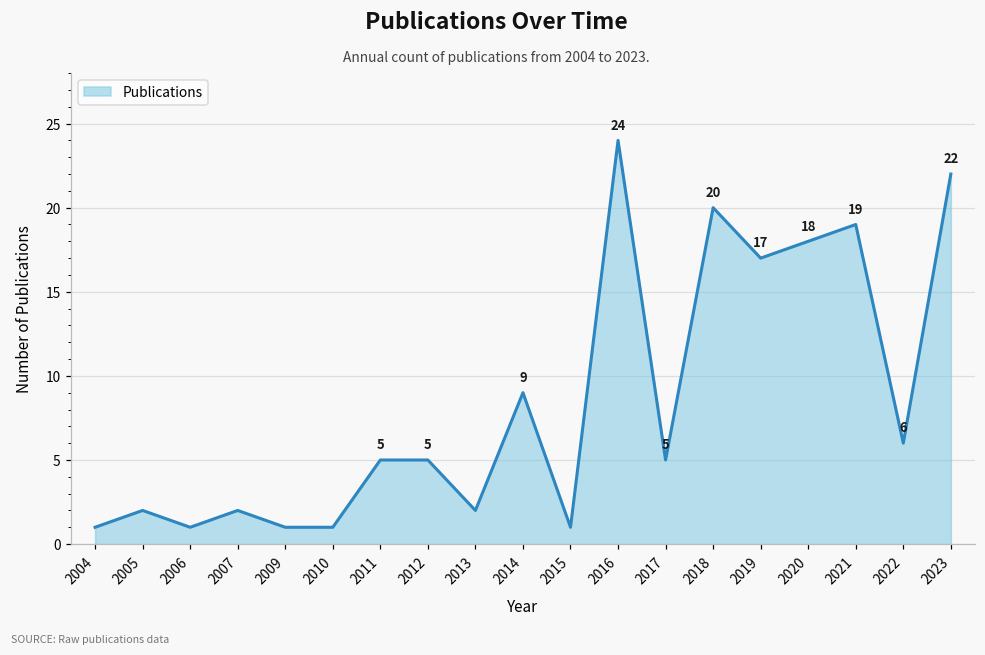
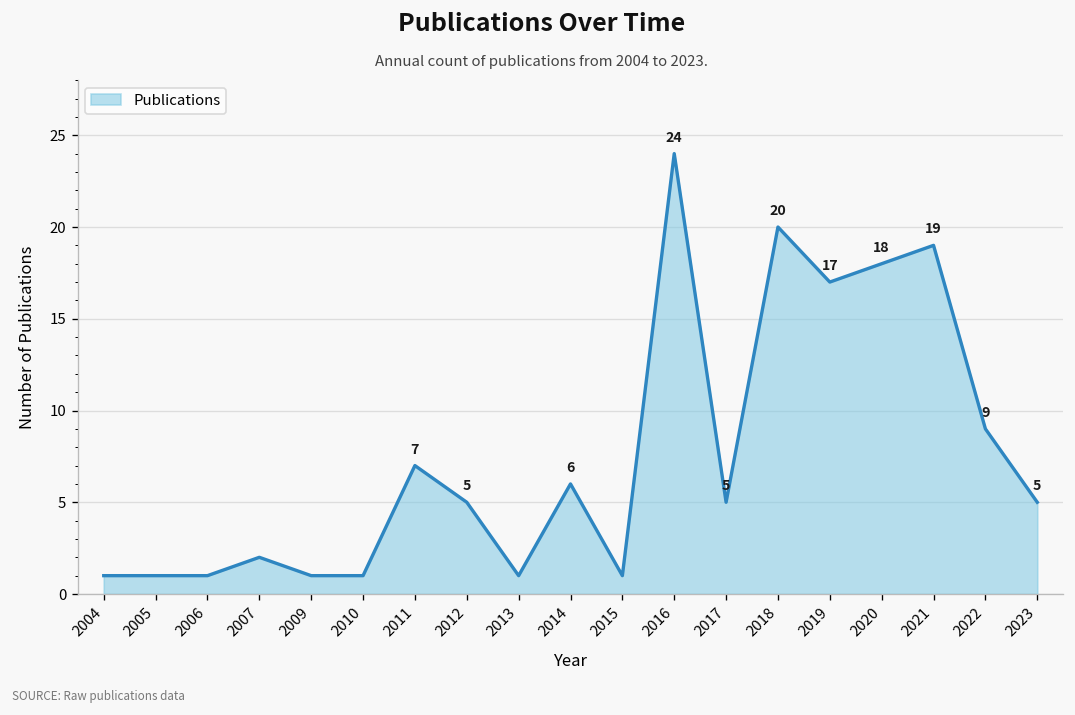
2005: 2 -> 1
2011: 5 -> 7
2013: 2 -> 1
2014: 9 -> 6
2022: 6 -> 9
2023: 22 -> 5
